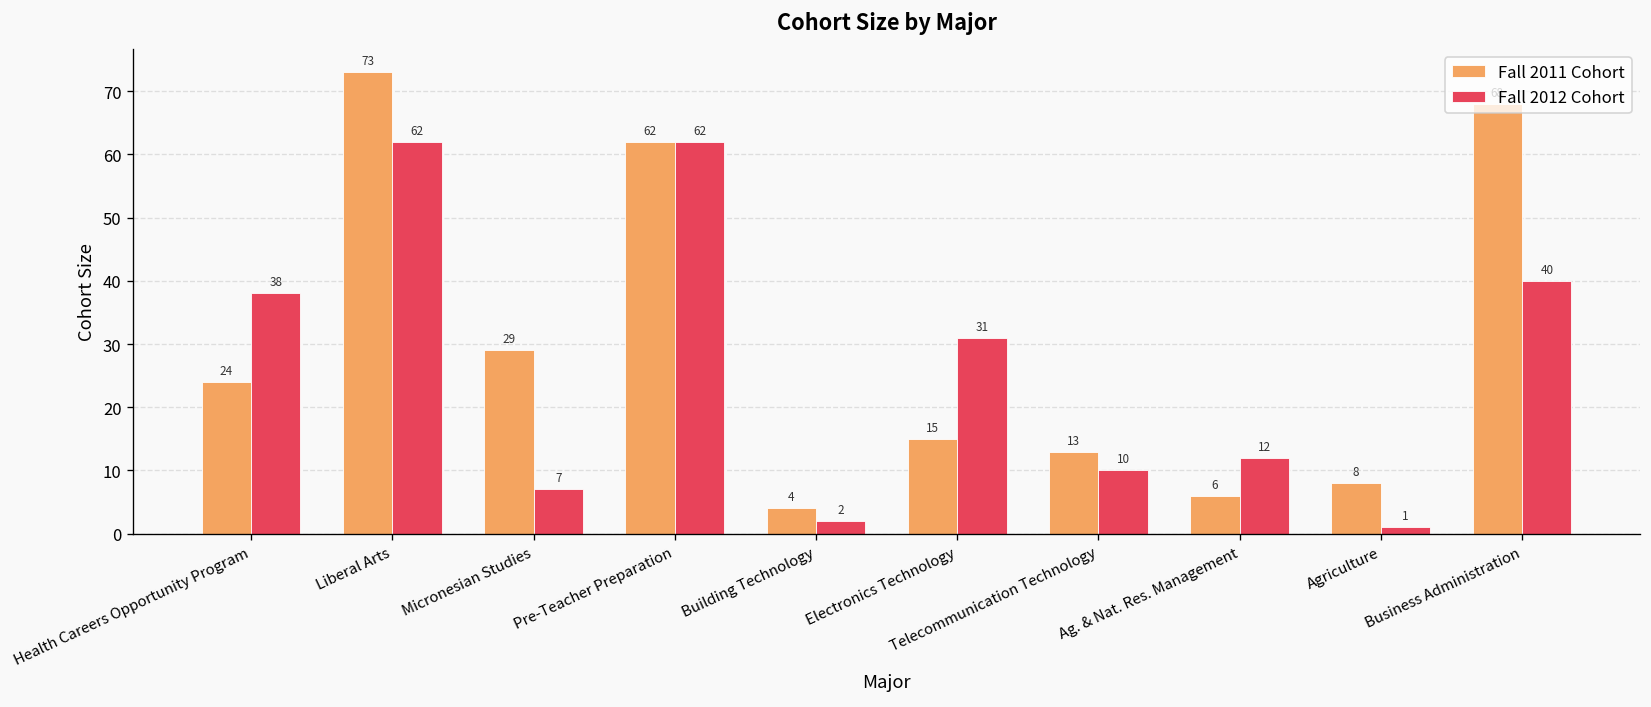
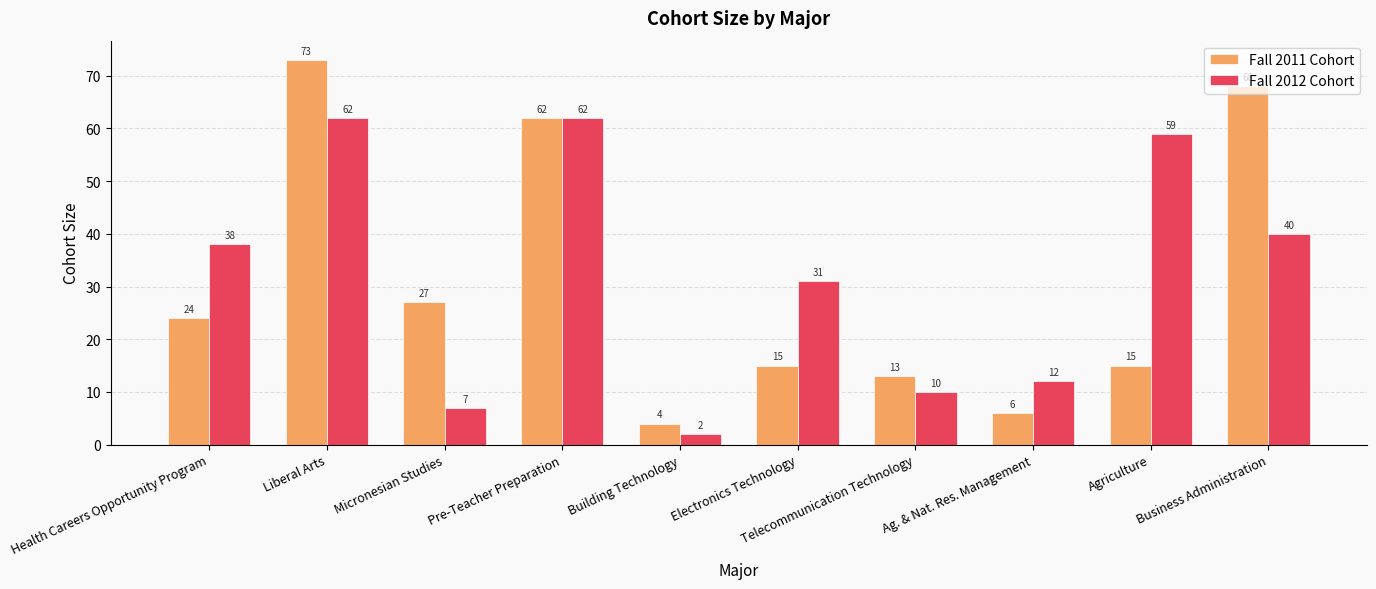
Fall 2011 Cohort, Micronesian Studies: 29 -> 27
Fall 2011 Cohort, Agriculture: 8 -> 15
Fall 2012 Cohort, Agriculture: 1 -> 59
